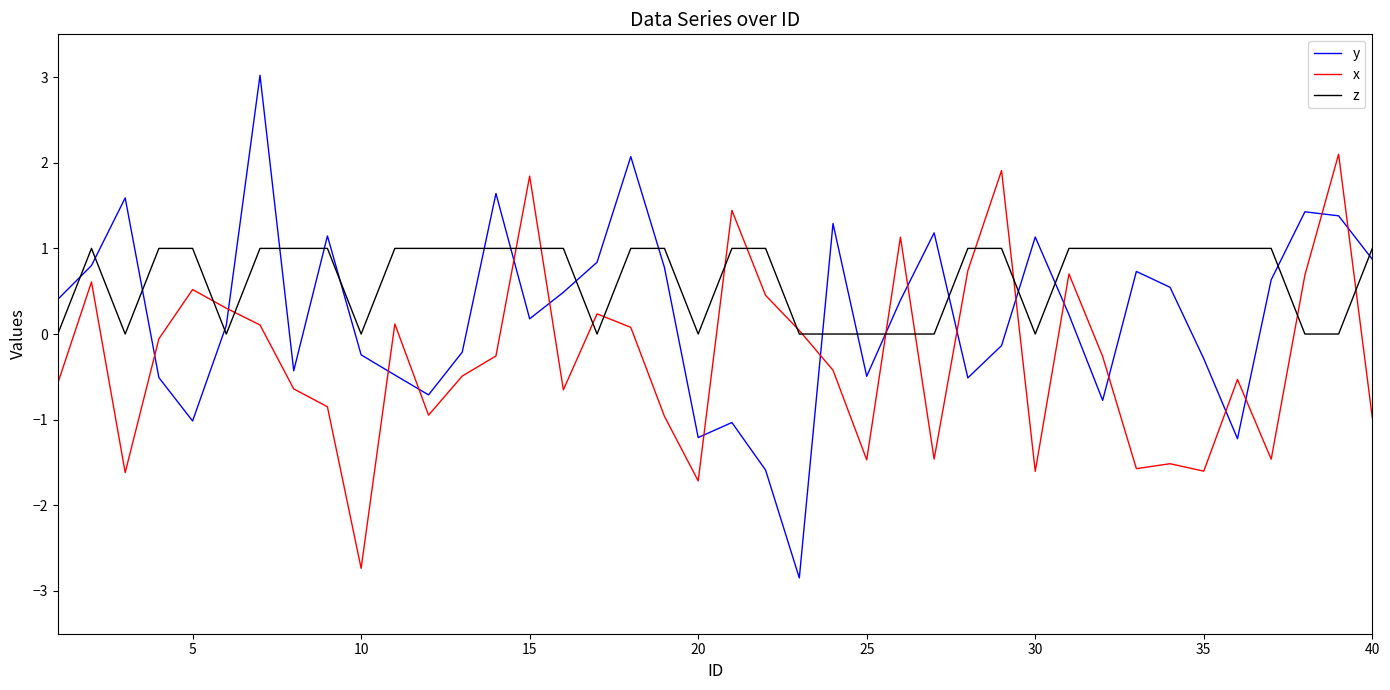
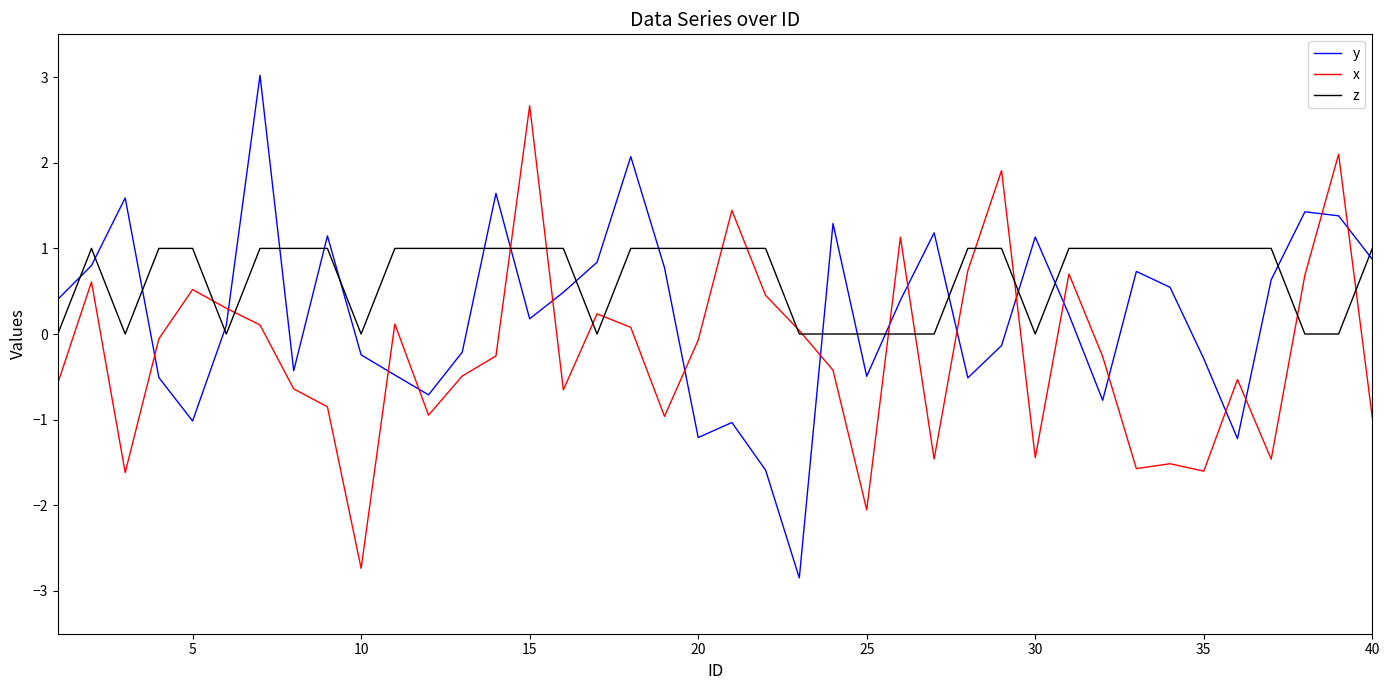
x, 15: 1.8 -> 2.7
x, 20: -1.7 -> -0.1
z, 20: 0 -> 1
x, 25: -1.5 -> -2.1
x, 30: -1.6 -> -1.4
